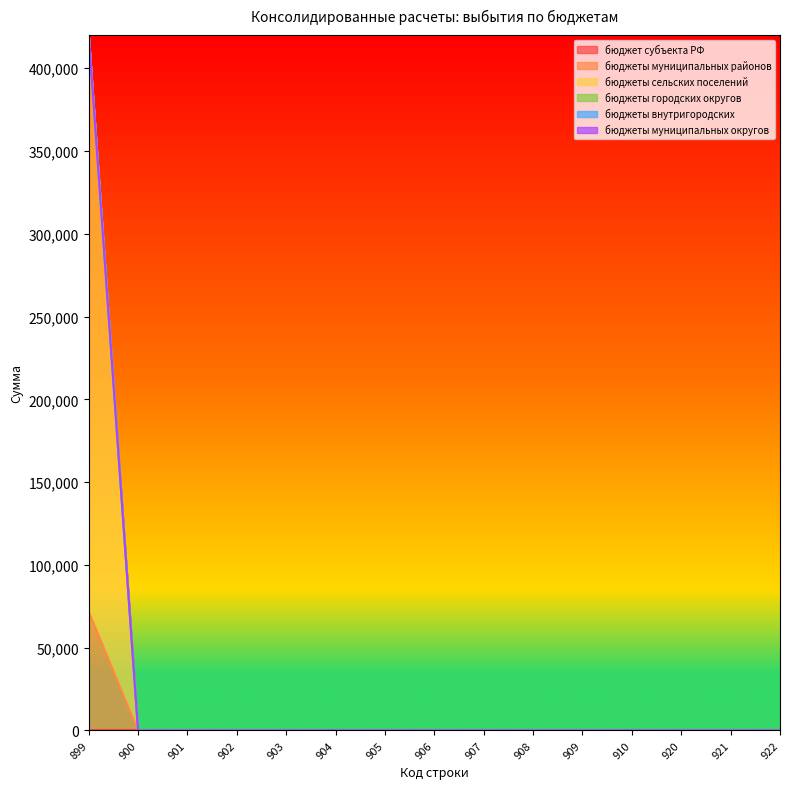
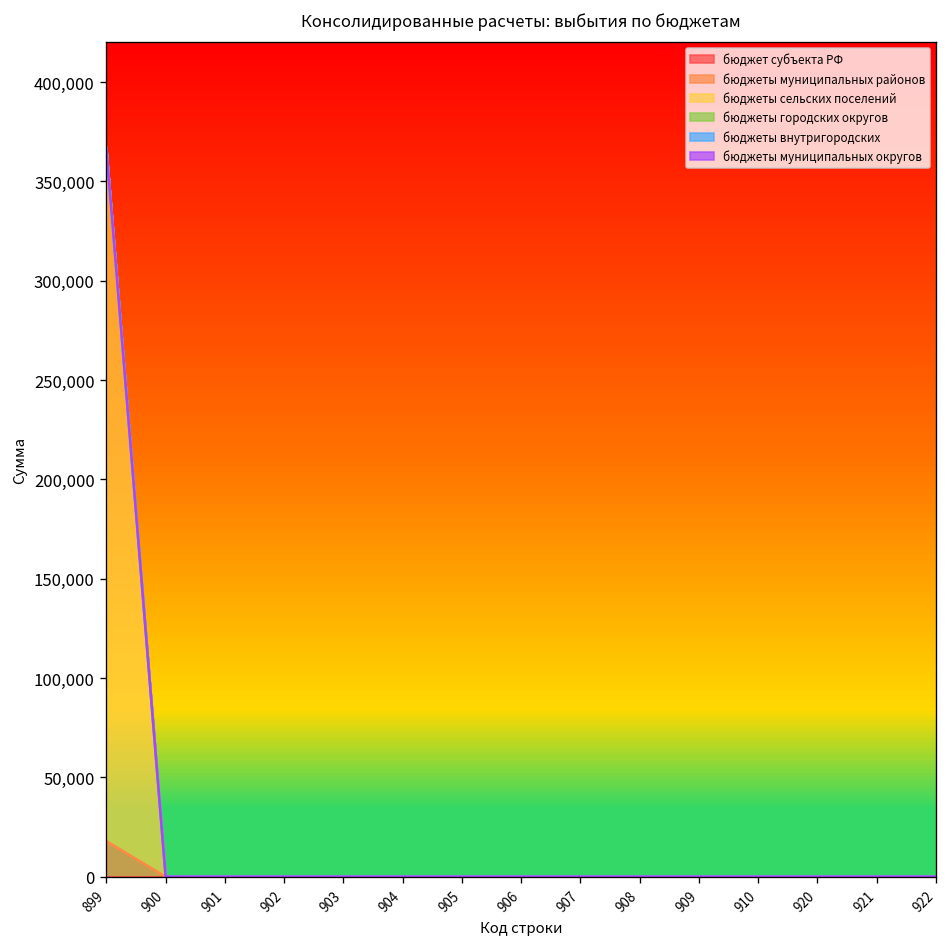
бюджеты муниципальных районов, 899: 72,000 -> 18,000
